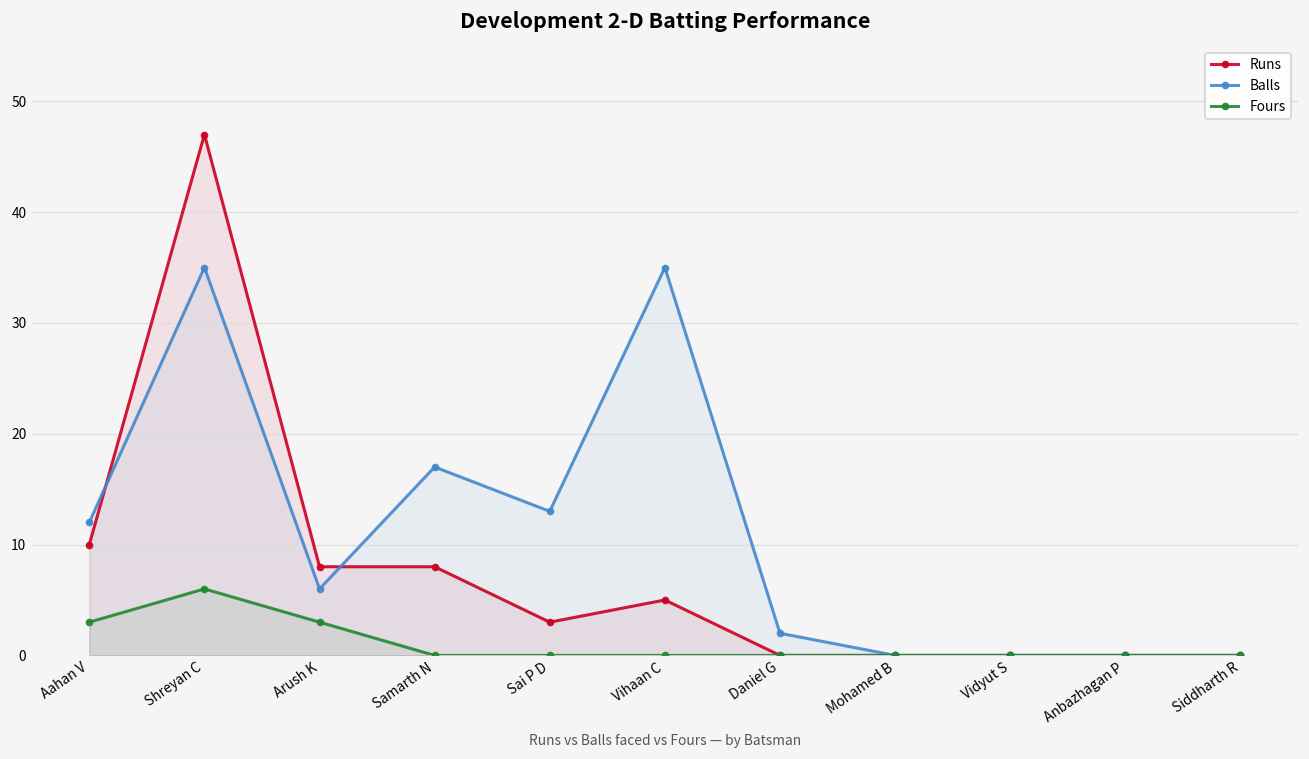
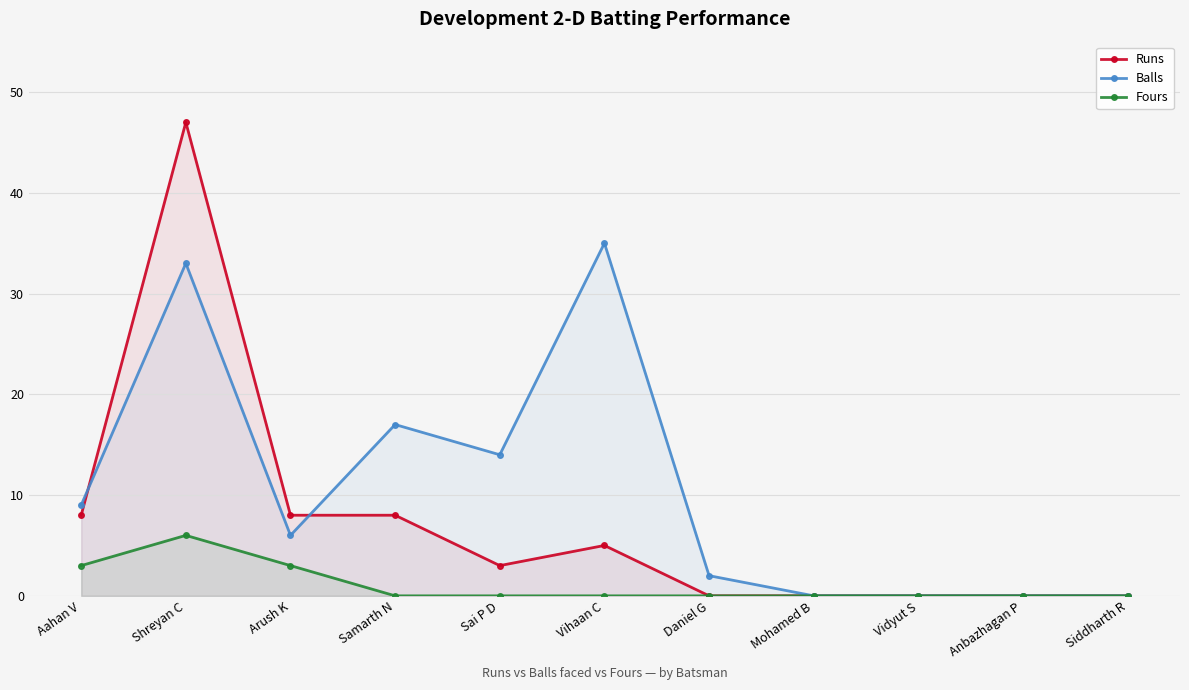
Runs, Aahan V: 10 -> 8
Balls, Aahan V: 12 -> 9
Balls, Shreyan C: 35 -> 33
Balls, Sai P D: 13 -> 14
